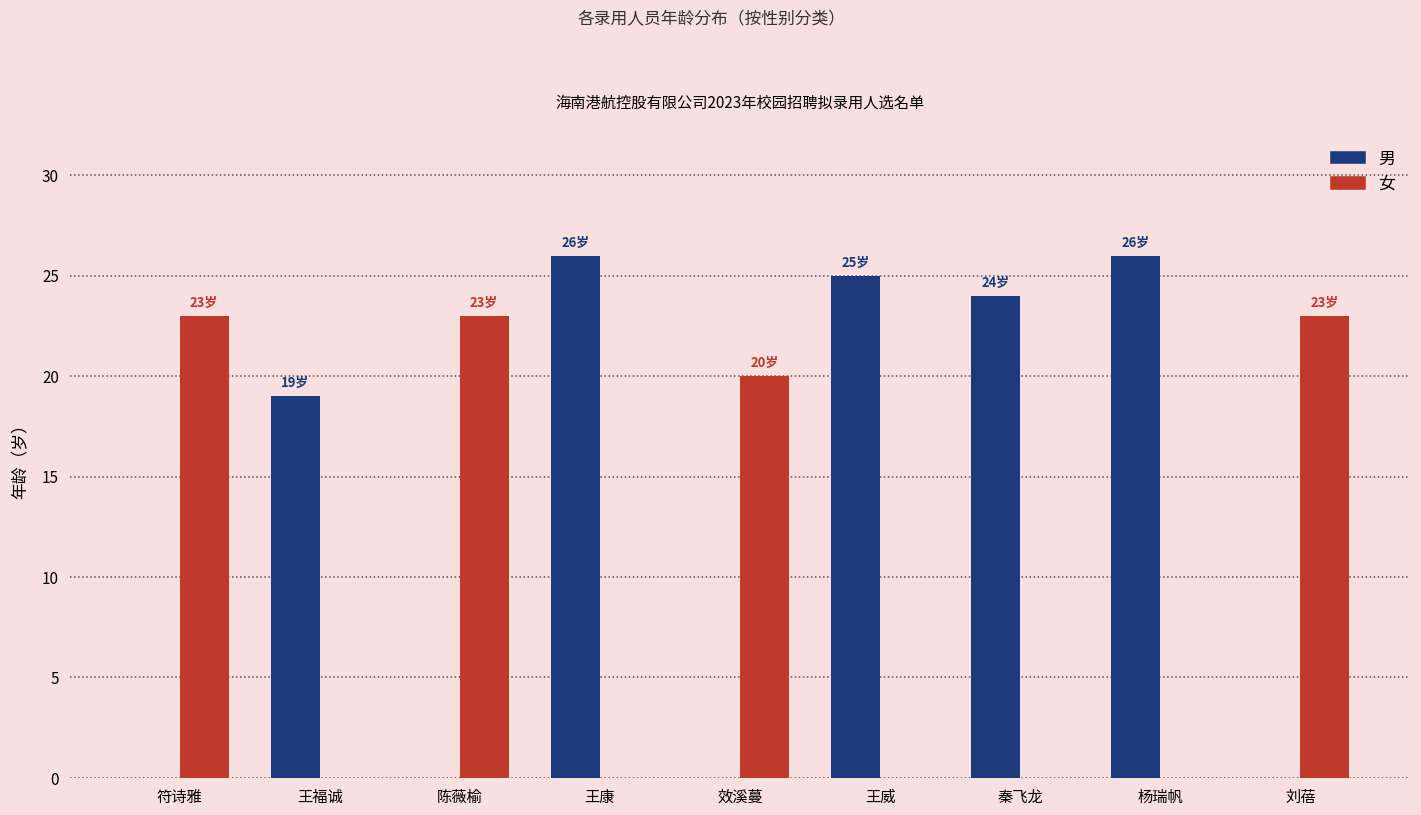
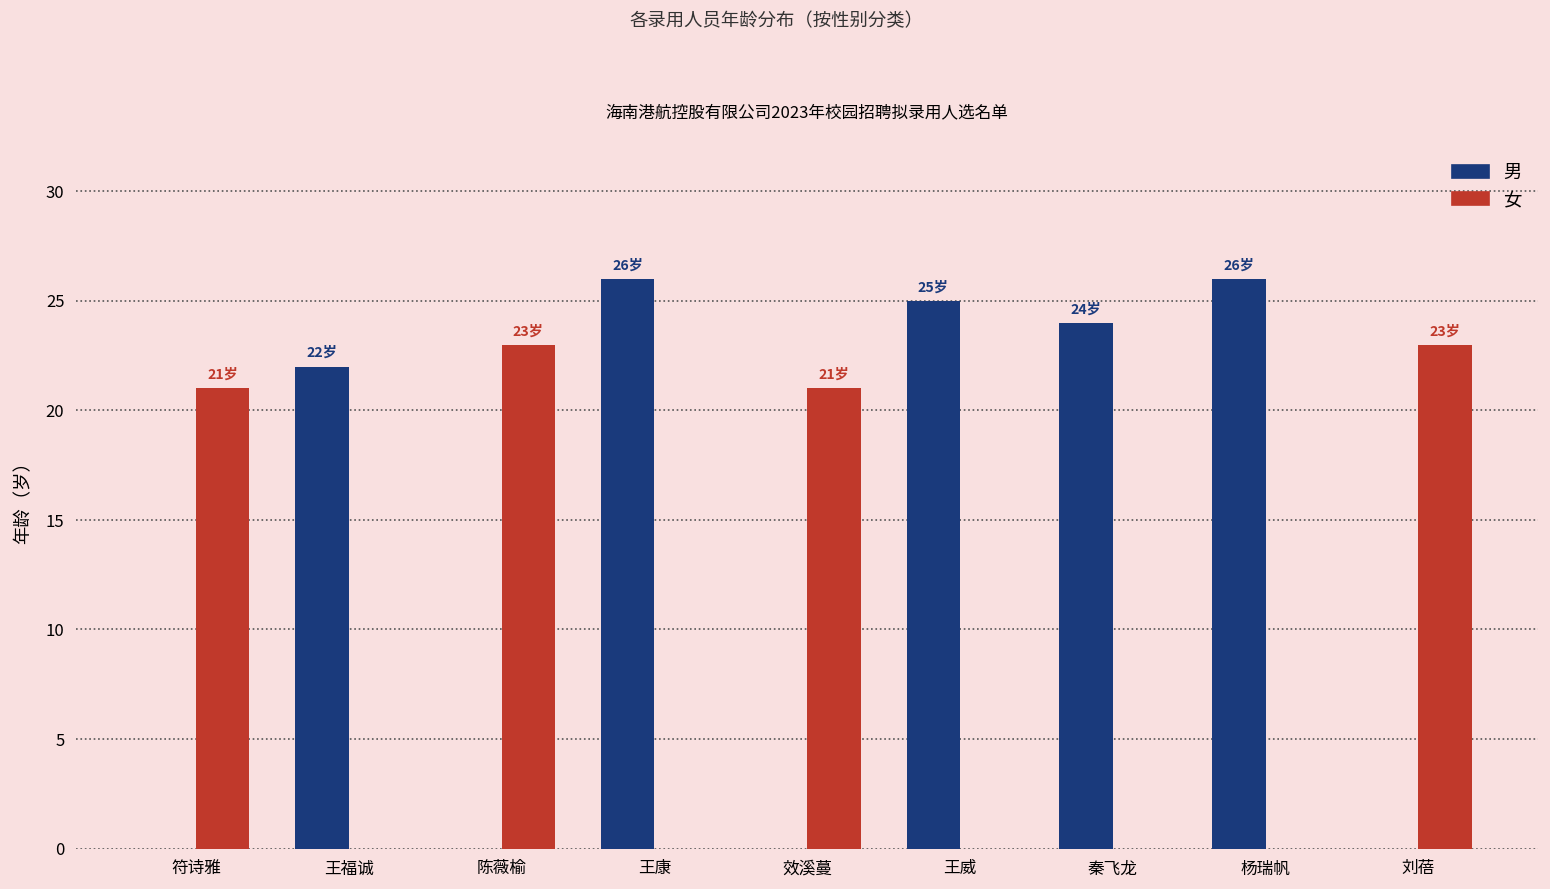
女, 符诗雅: 23岁 -> 21岁
男, 王福诚: 19岁 -> 22岁
女, 效溪蔓: 20岁 -> 21岁
